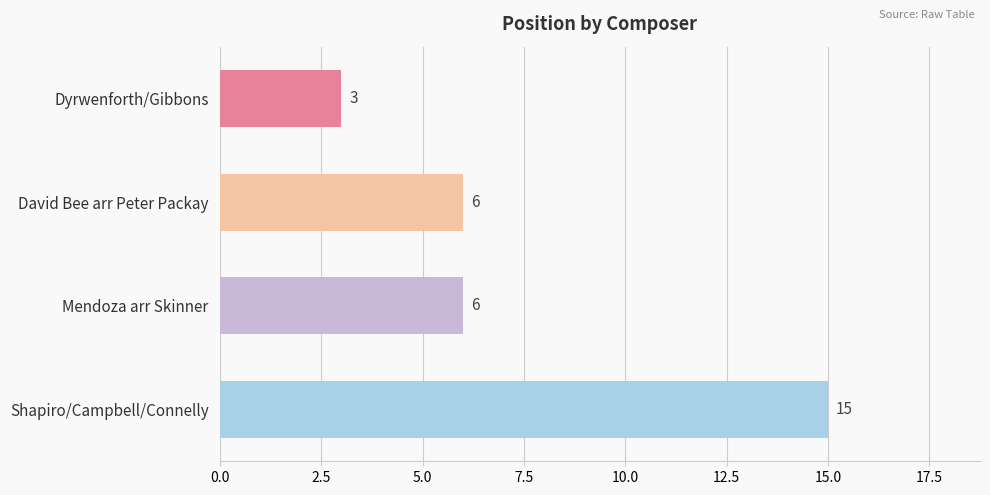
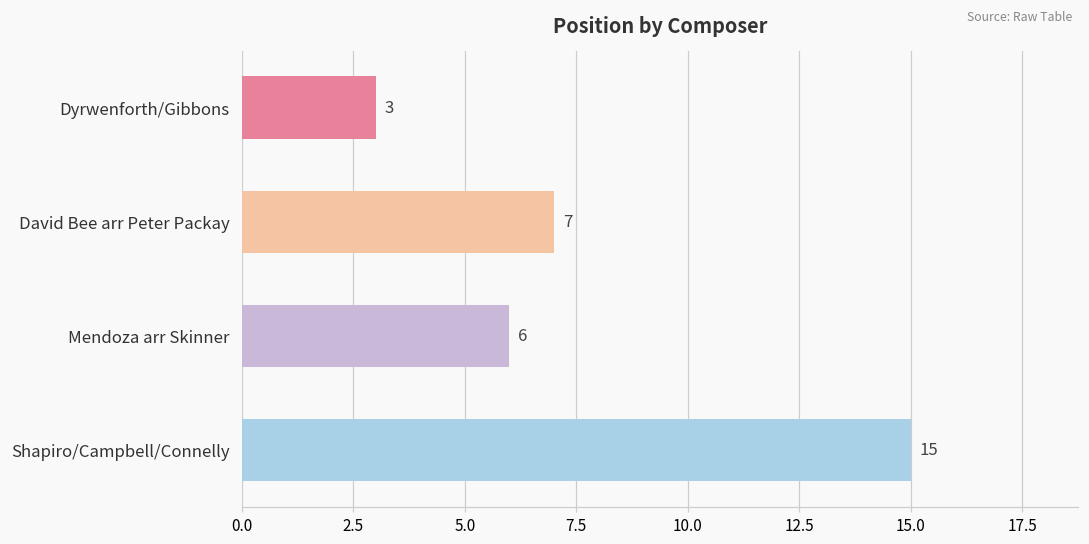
David Bee arr Peter Packay: 6 -> 7
